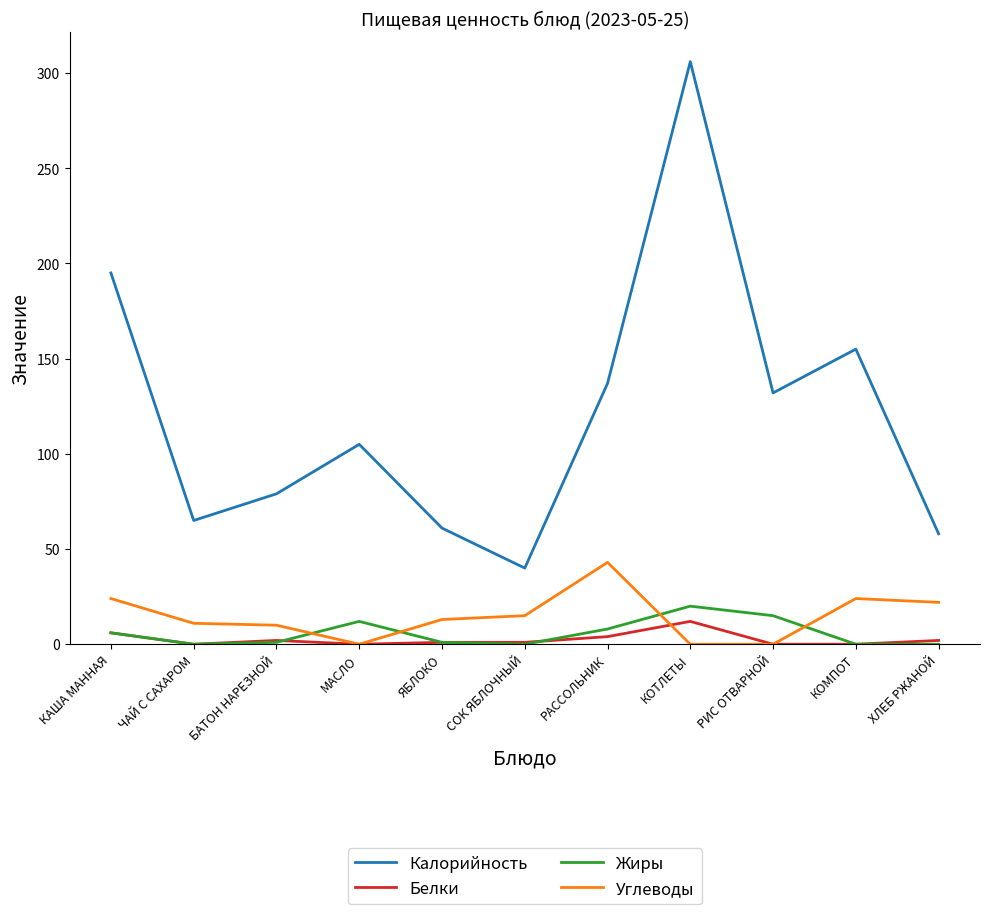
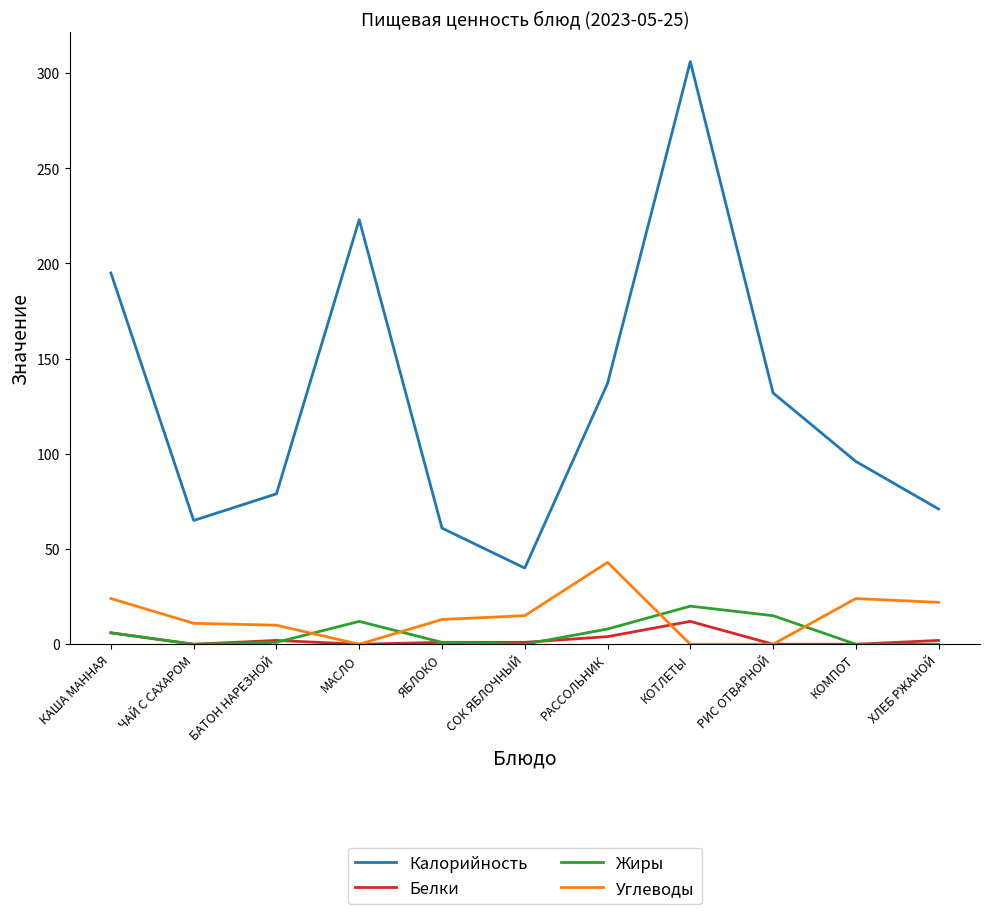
Калорийность, МАСЛО: 105 -> 223
Калорийность, КОМПОТ: 155 -> 96
Калорийность, ХЛЕБ РЖАНОЙ: 58 -> 71
